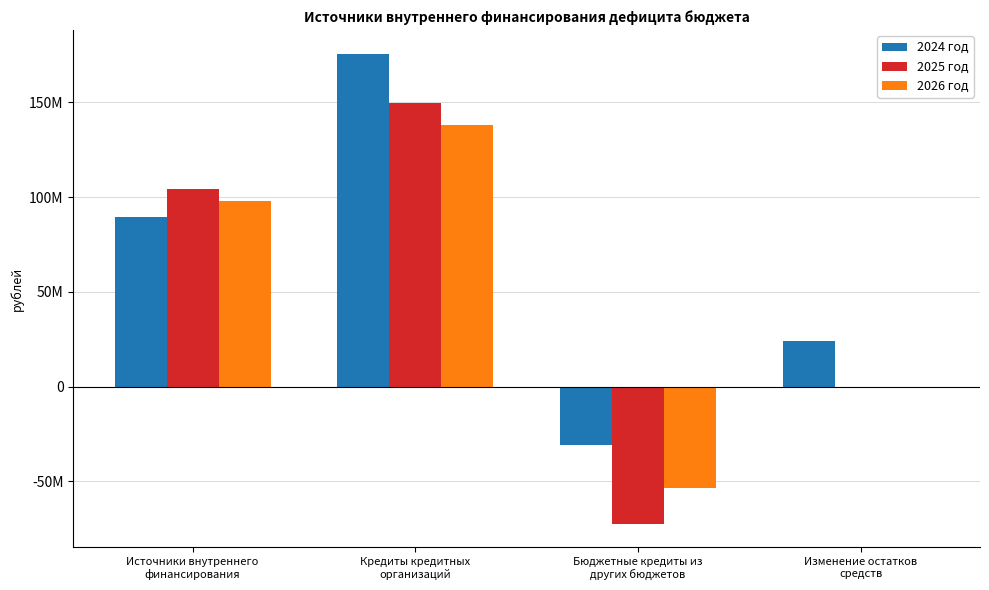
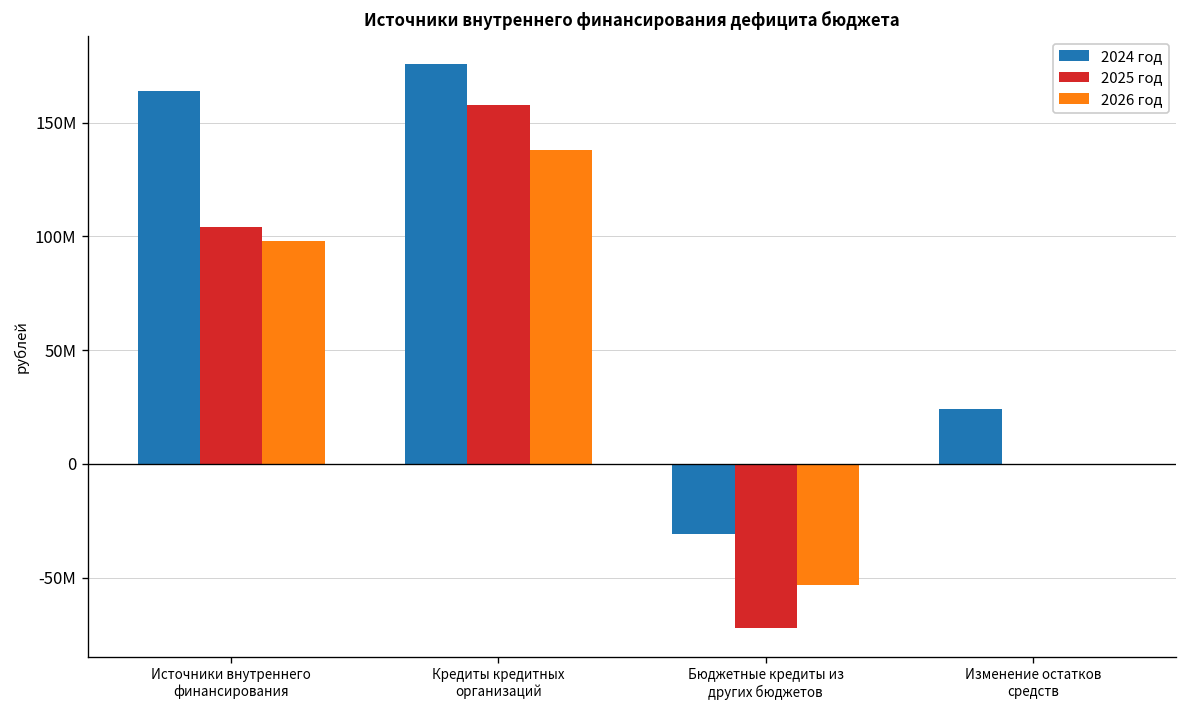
2024 год, Источники внутреннего финансирования: 89000000 -> 164000000
2025 год, Кредиты кредитных организаций: 150000000 -> 158000000
